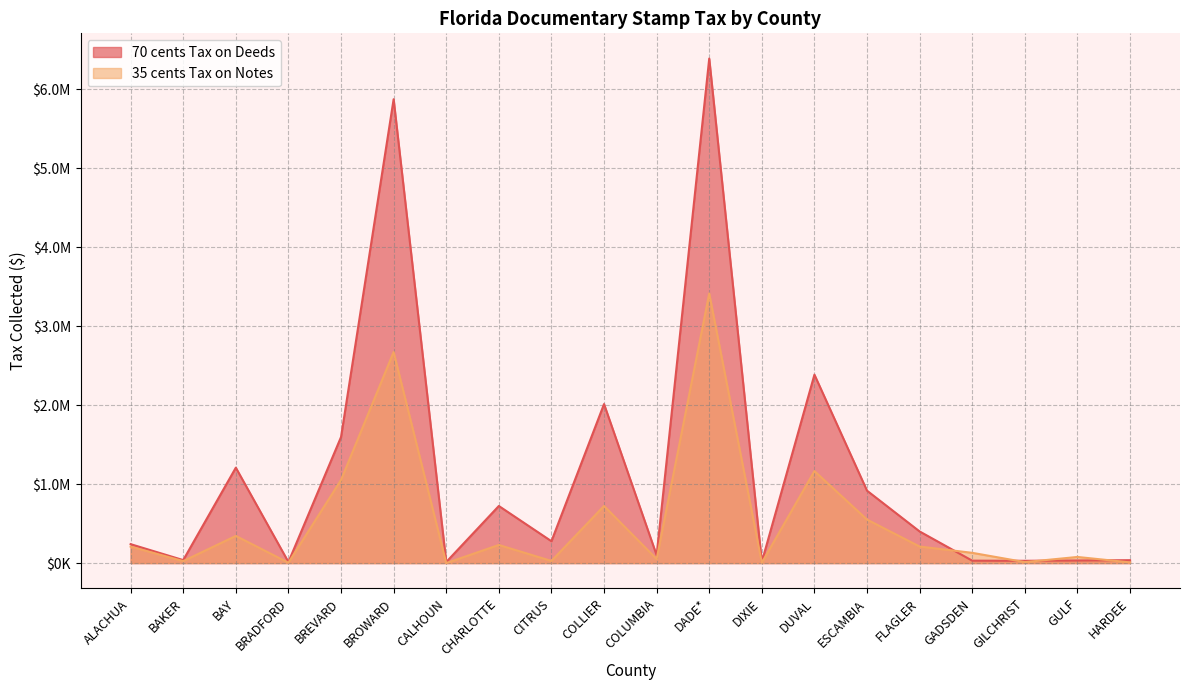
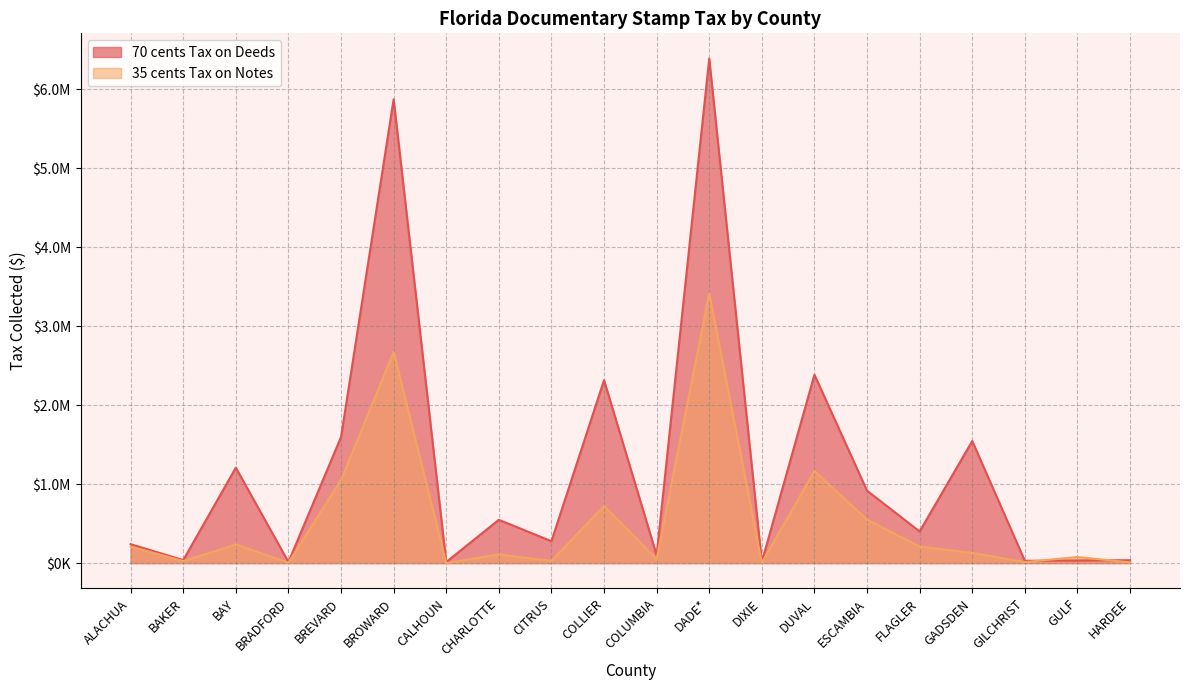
35 cents Tax on Notes, BAY: $300000 -> $200000
70 cents Tax on Deeds, CHARLOTTE: $700000 -> $500000
35 cents Tax on Notes, CHARLOTTE: $200000 -> $100000
70 cents Tax on Deeds, COLLIER: $2000000 -> $2300000
70 cents Tax on Deeds, GADSDEN: $0 -> $1500000
